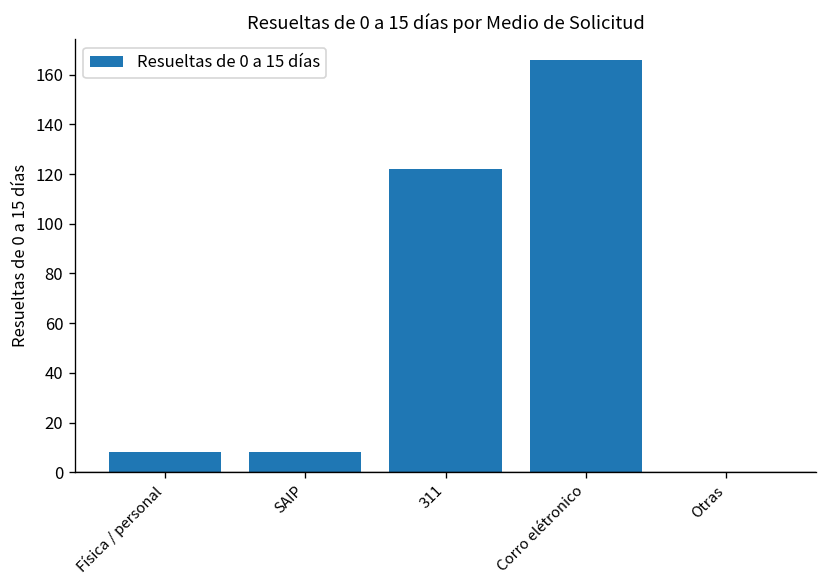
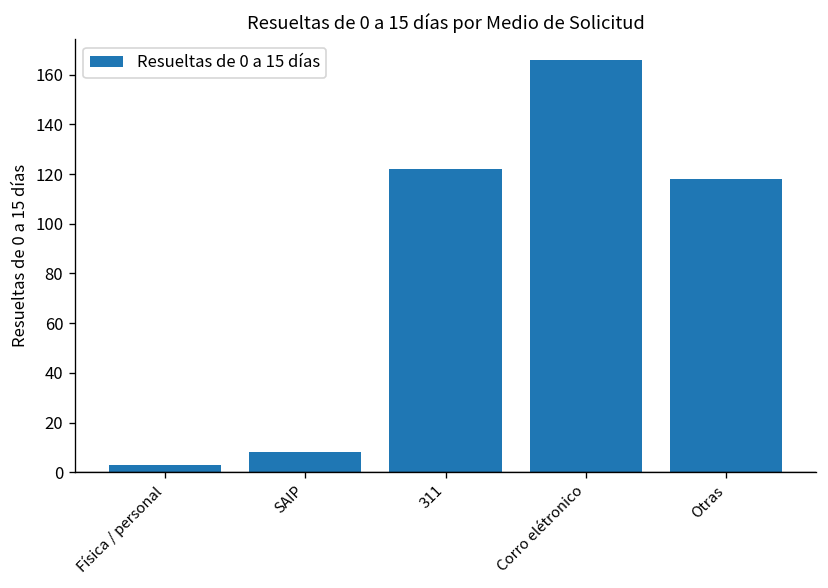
Física / personal: 8 -> 3
Otras: 0 -> 118
